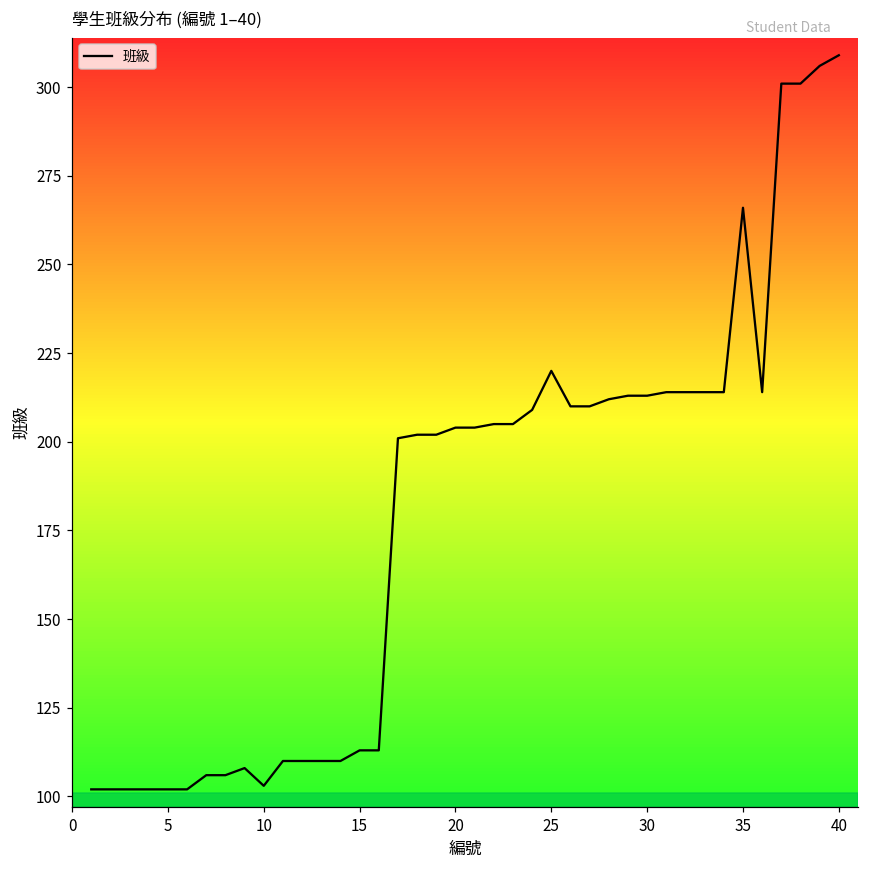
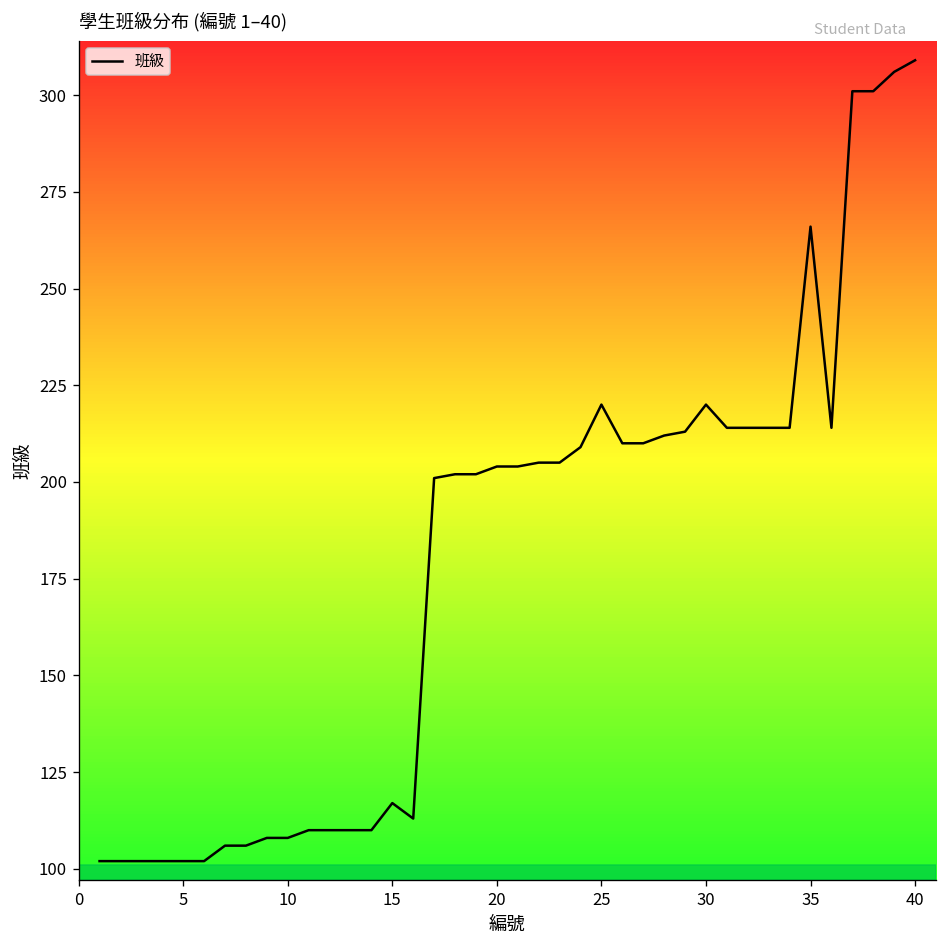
10: 103 -> 108
15: 113 -> 117
30: 213 -> 220
